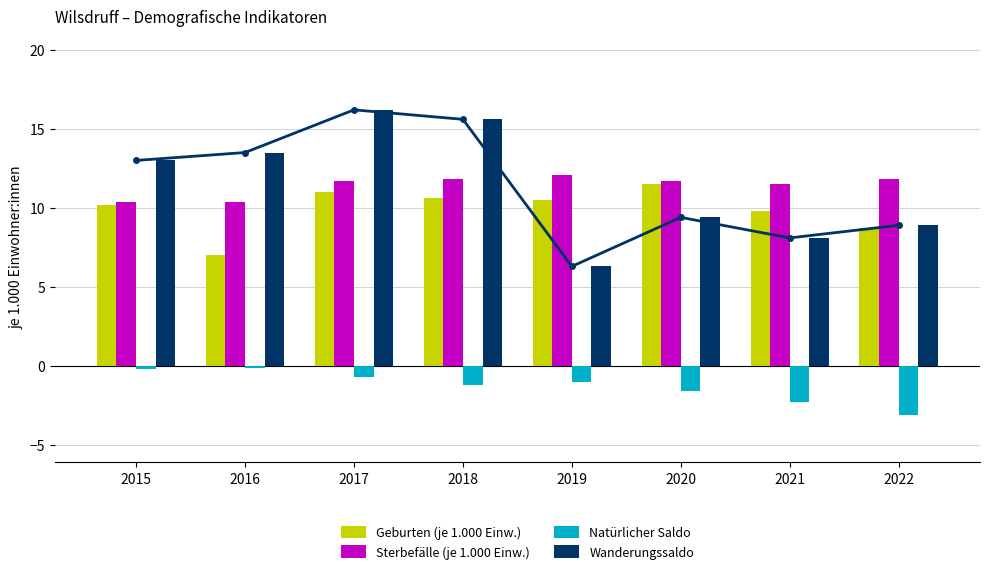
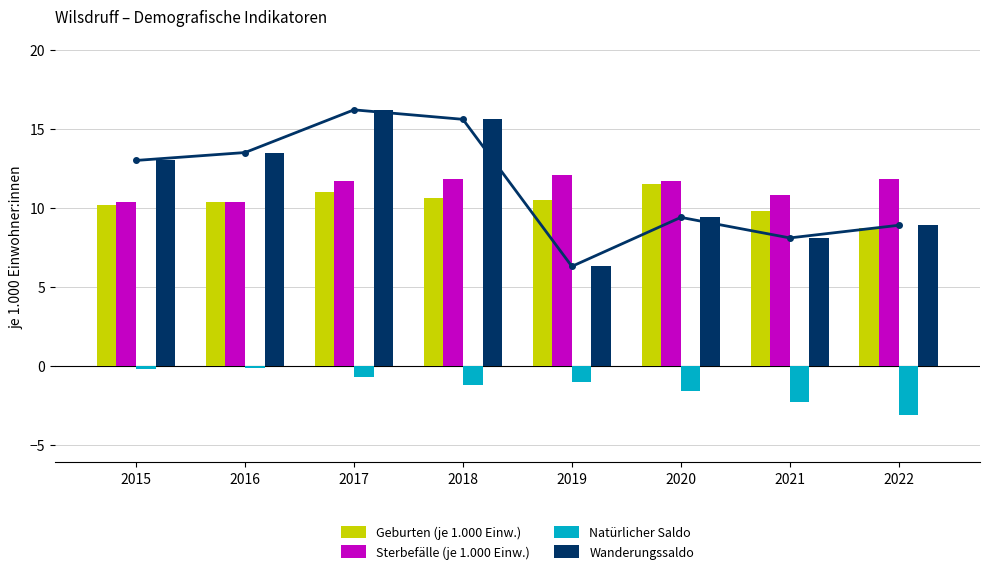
Geburten (je 1.000 Einw.), 2016: 7.0 -> 10.4
Sterbefälle (je 1.000 Einw.), 2021: 11.5 -> 10.8
